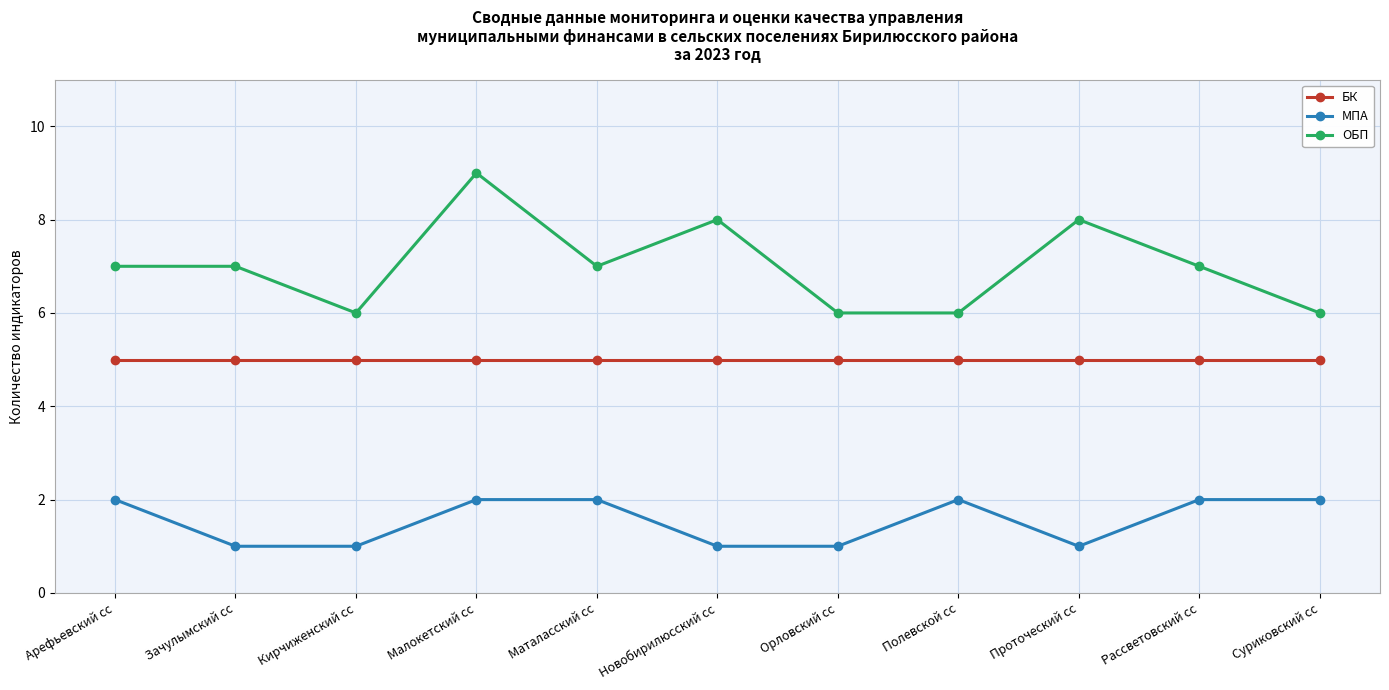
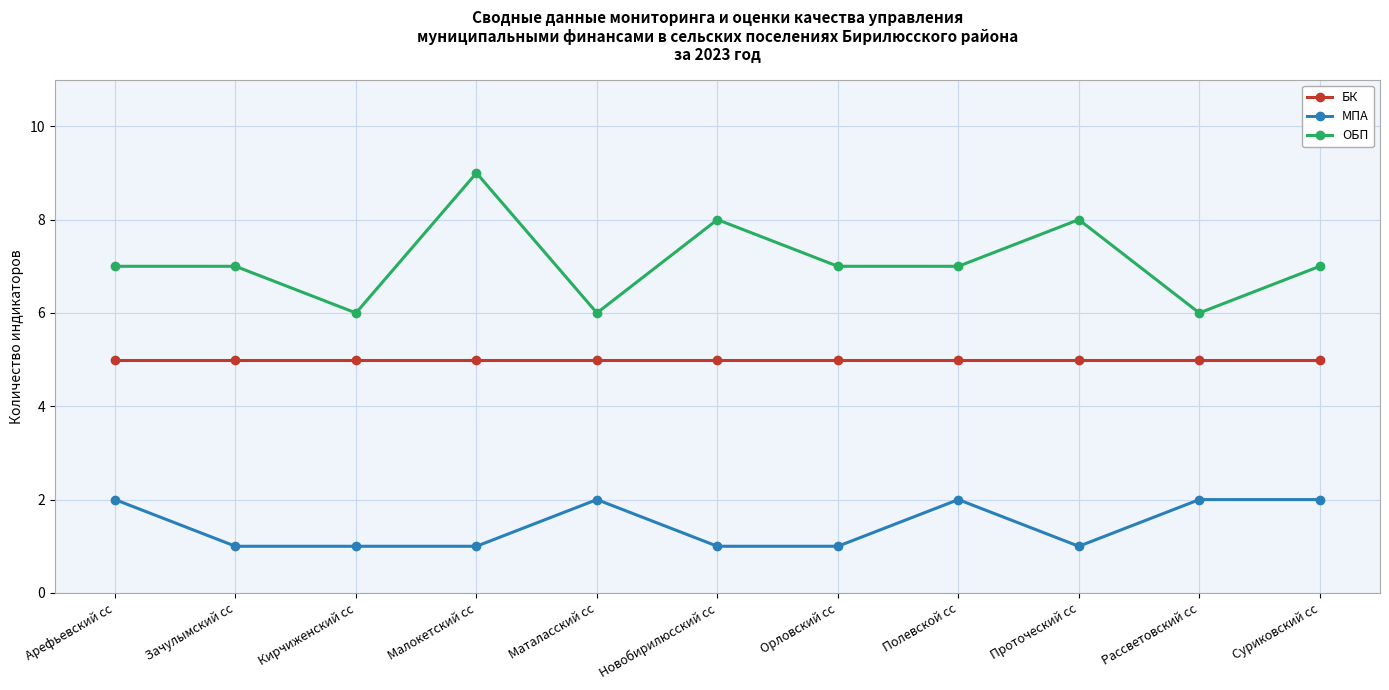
МПА, Малокетский сс: 2 -> 1
ОБП, Маталасский сс: 7 -> 6
ОБП, Орловский сс: 6 -> 7
ОБП, Полевской сс: 6 -> 7
ОБП, Рассветовский сс: 7 -> 6
ОБП, Суриковский сс: 6 -> 7
